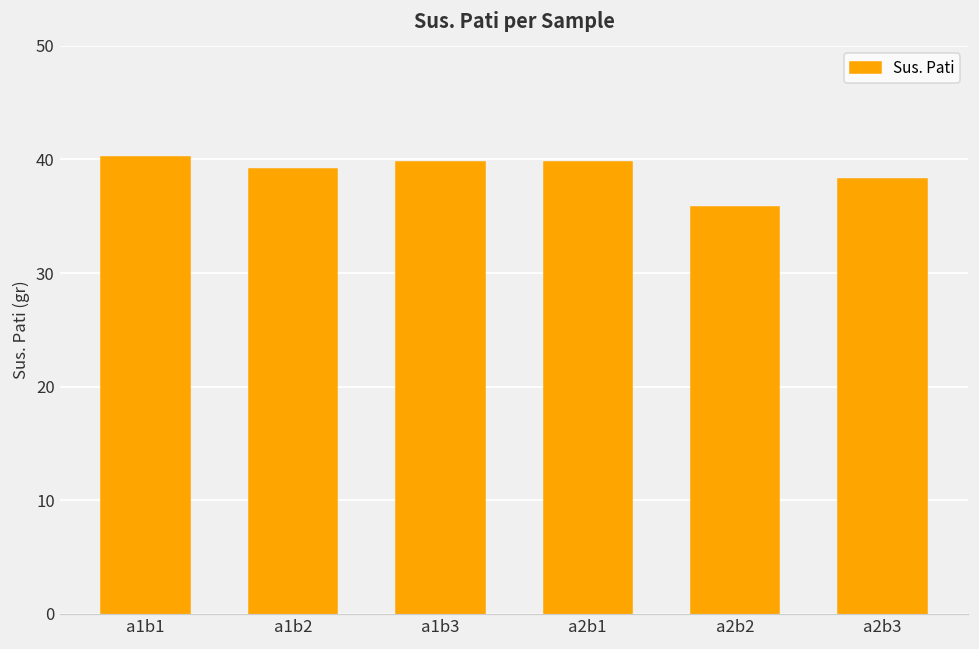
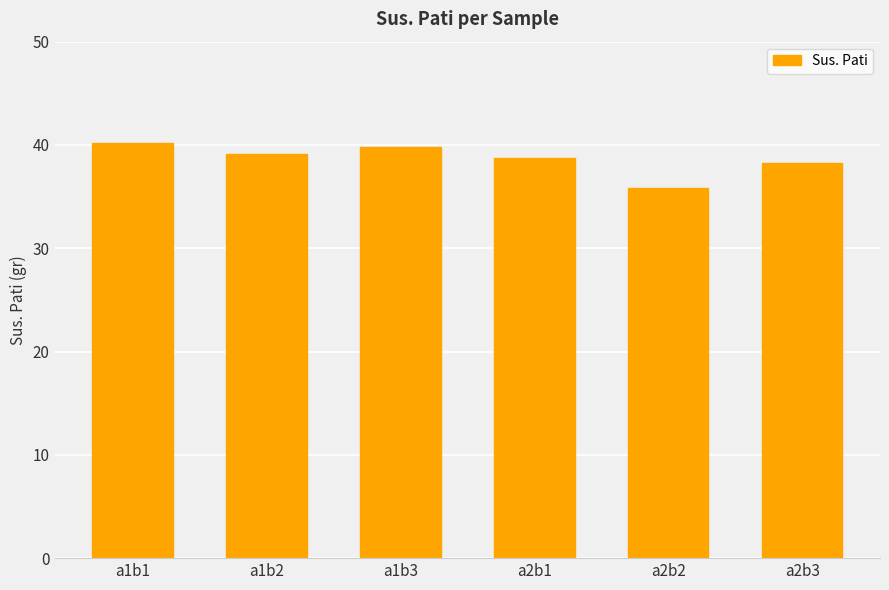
a2b1: 39.8 -> 38.8
